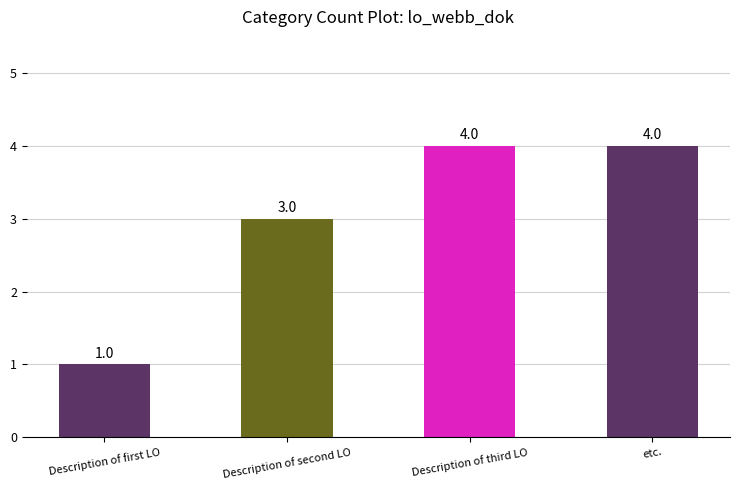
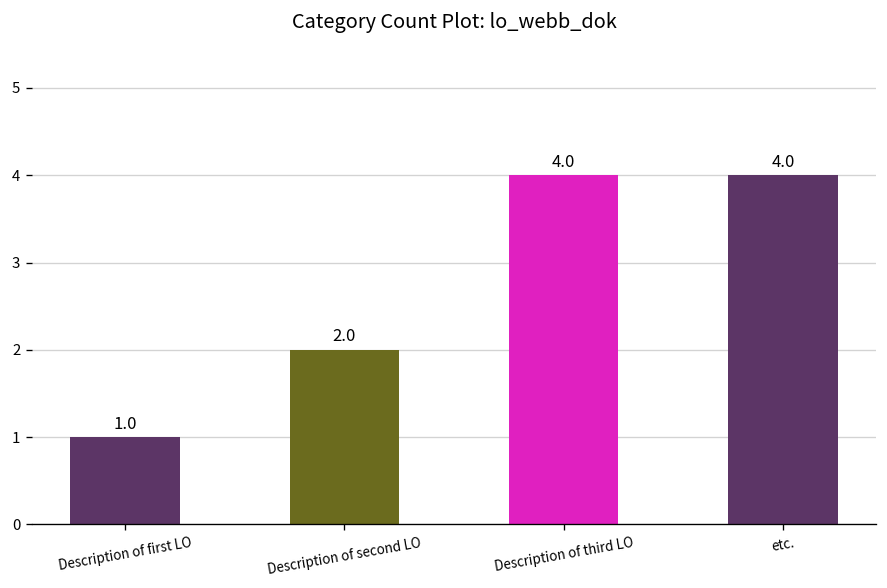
Description of second LO: 3.0 -> 2.0
